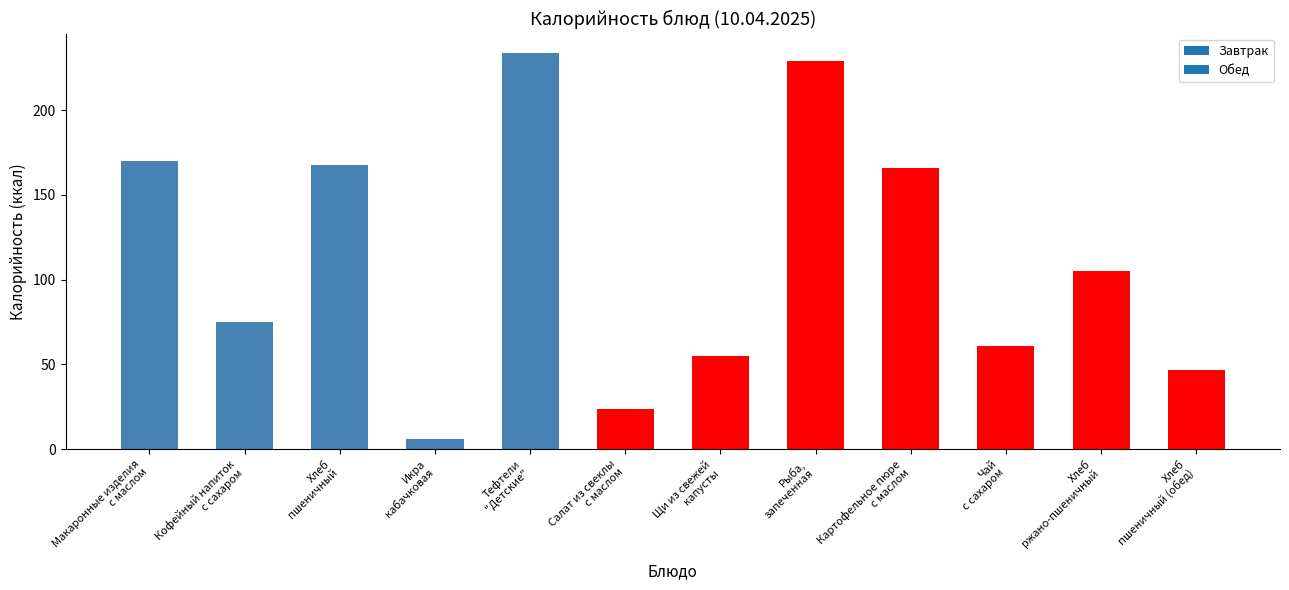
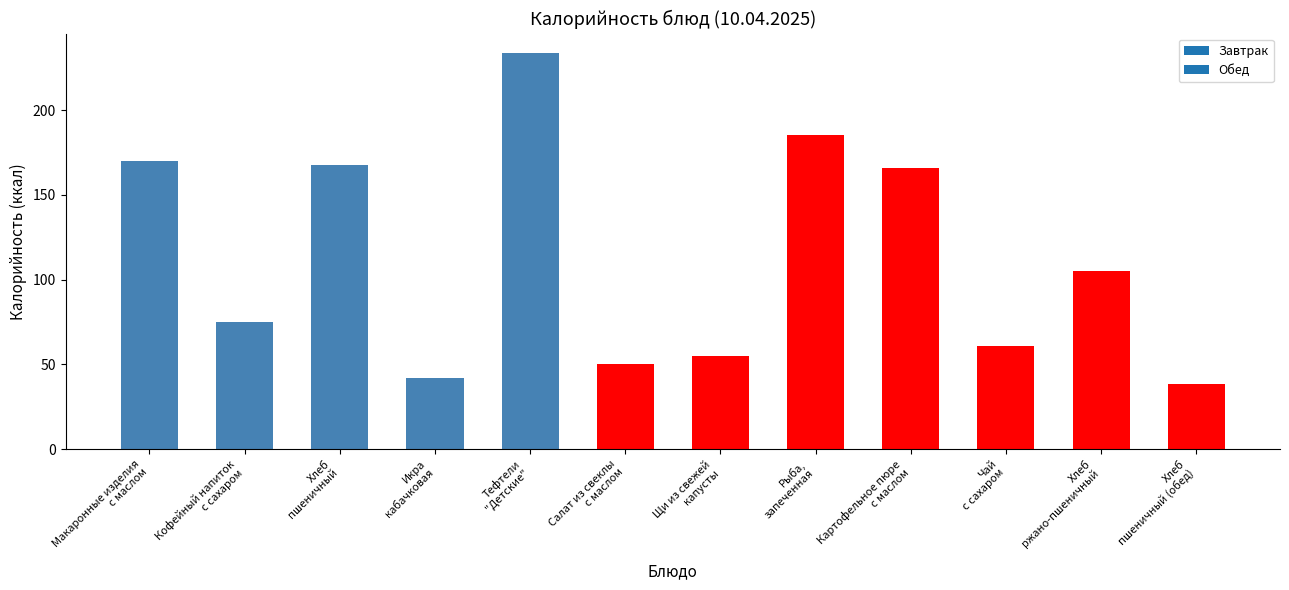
Икра кабачковая: 6 -> 42
Салат из свеклы с маслом: 24 -> 50
Рыба, запеченная: 229 -> 185
Хлеб пшеничный (обед): 47 -> 38
